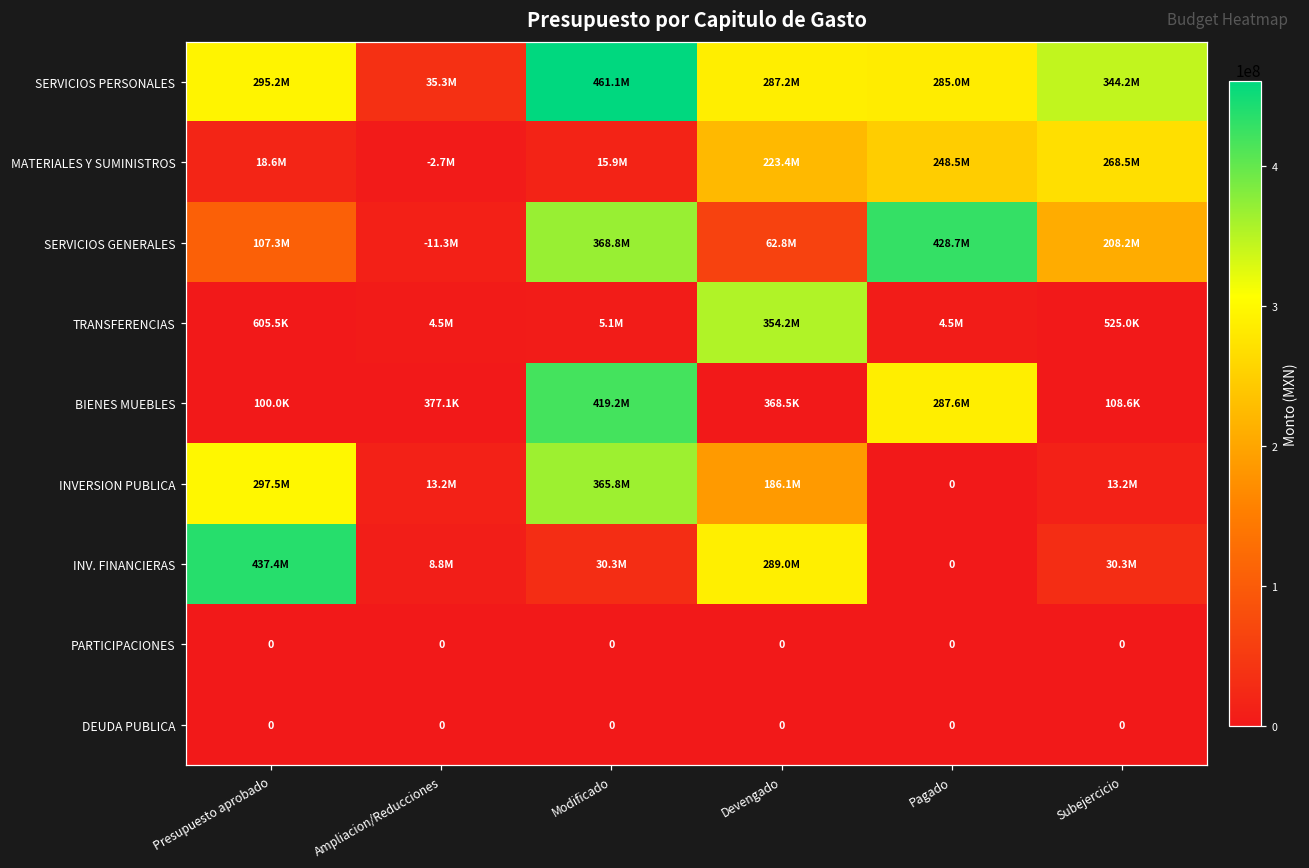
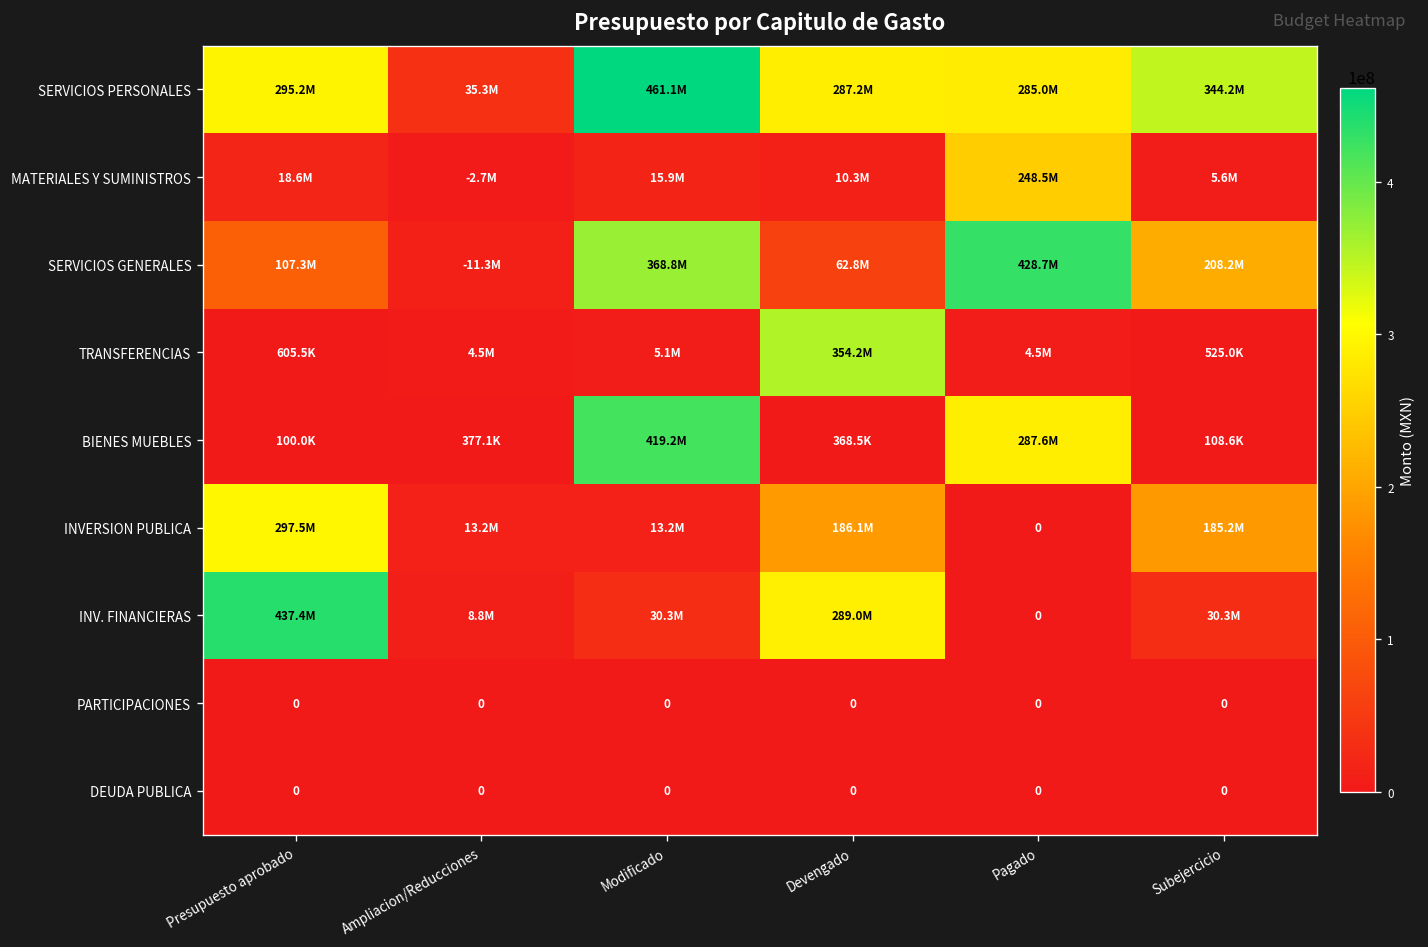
MATERIALES Y SUMINISTROS, Devengado: 223.4M -> 10.3M
MATERIALES Y SUMINISTROS, Subejercicio: 268.5M -> 5.6M
INVERSION PUBLICA, Modificado: 365.8M -> 13.2M
INVERSION PUBLICA, Subejercicio: 13.2M -> 185.2M
